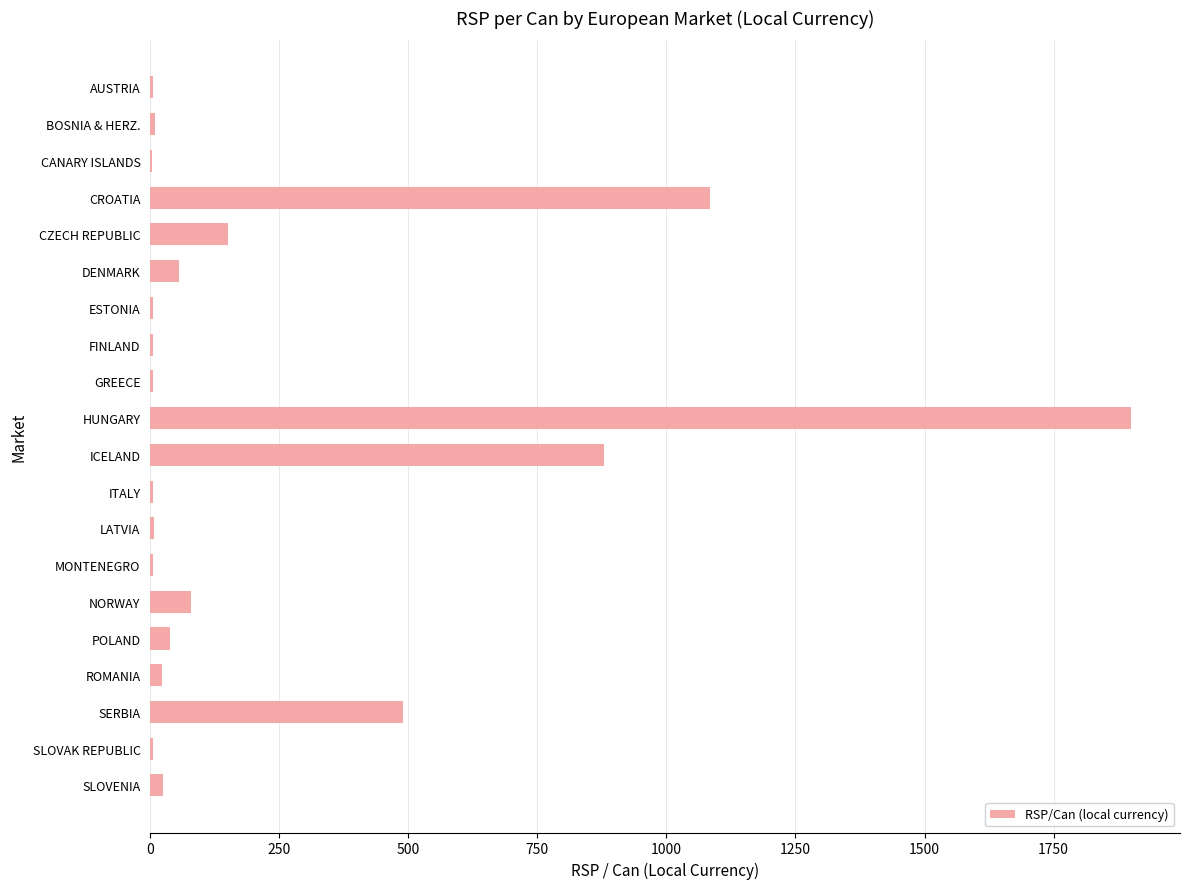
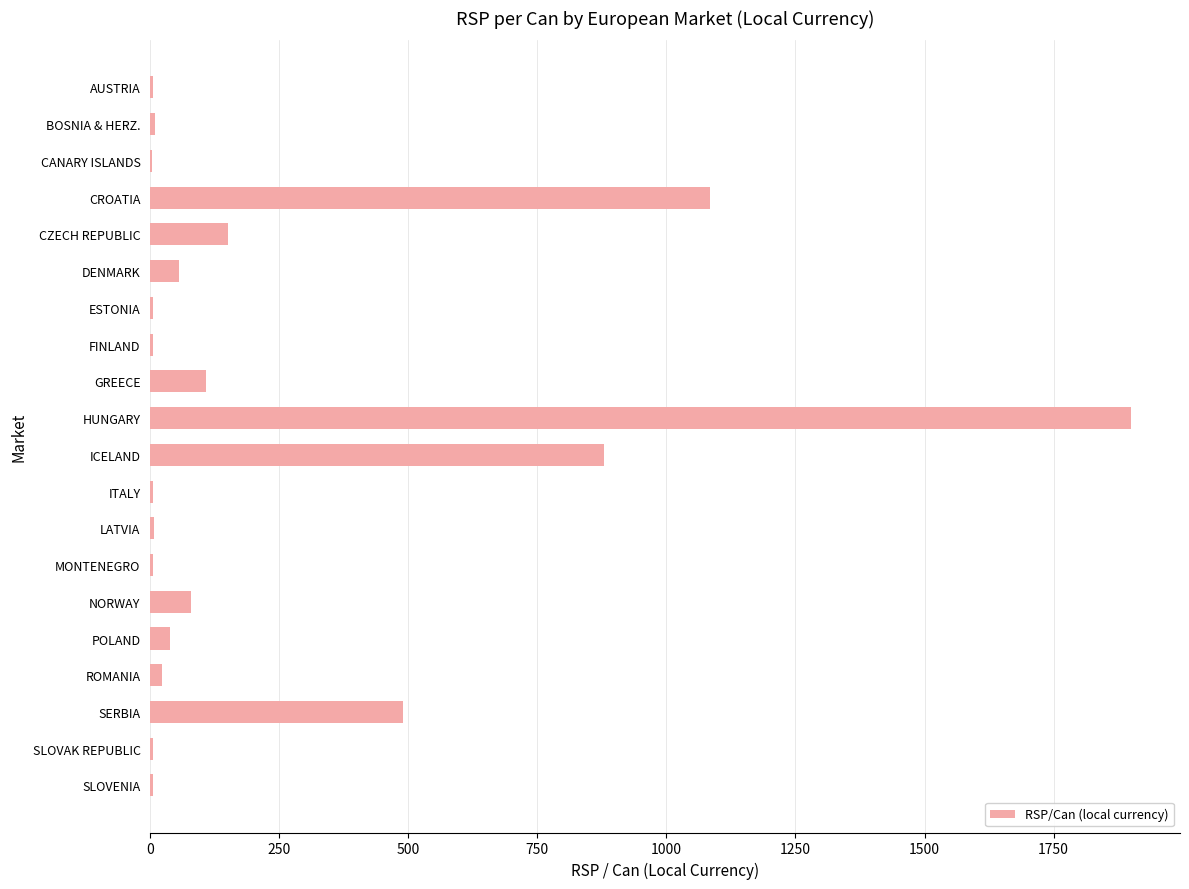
GREECE: 10 -> 110
SLOVENIA: 20 -> 0
